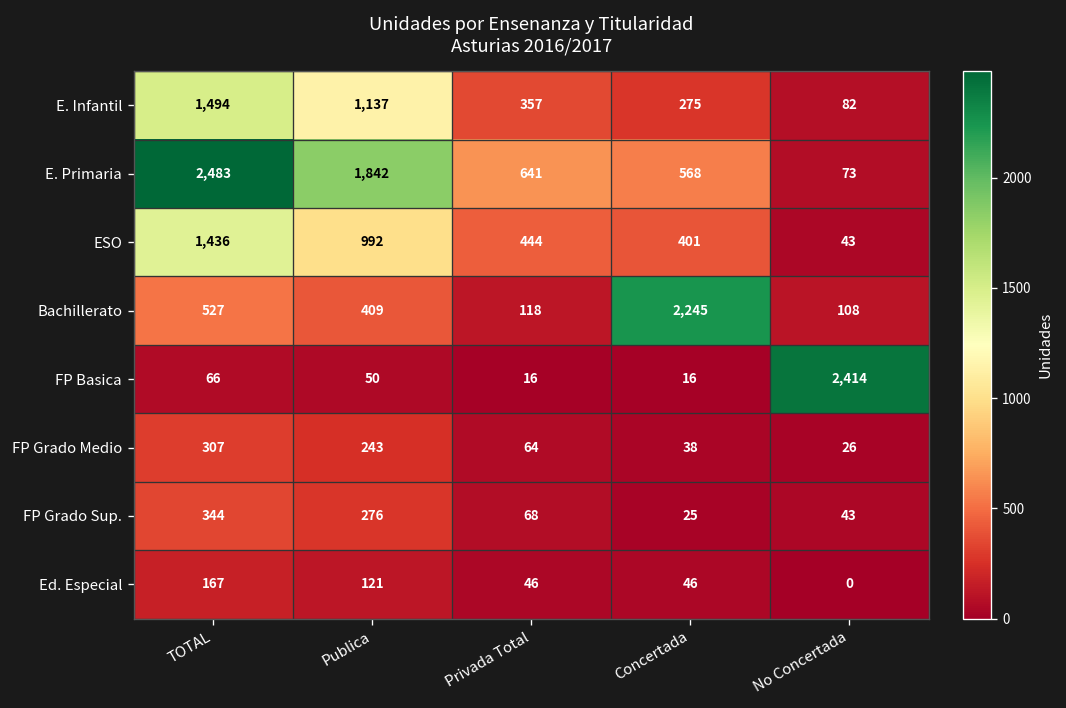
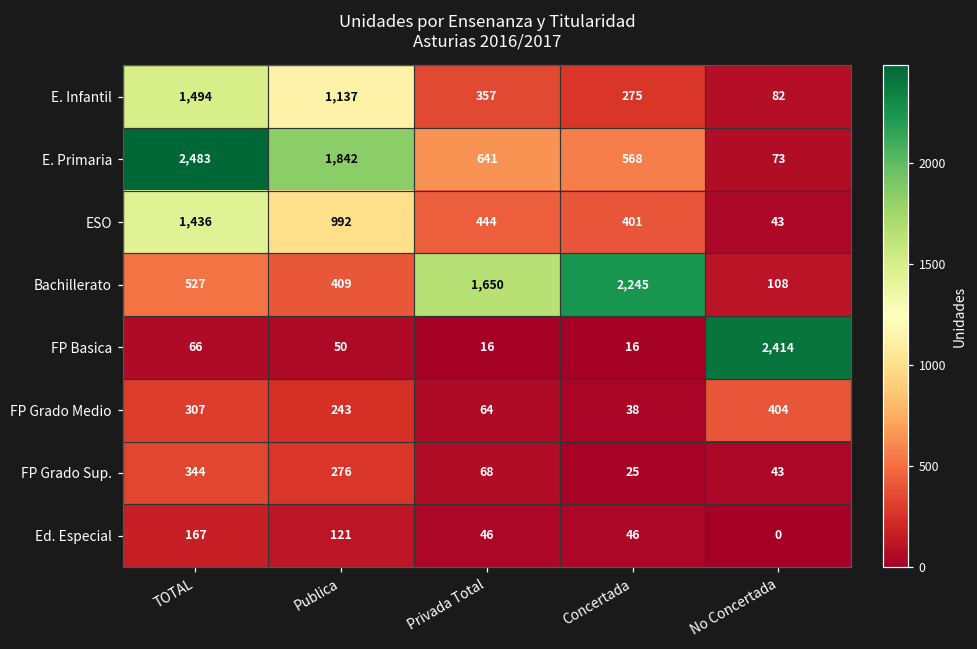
Bachillerato, Privada Total: 118 -> 1,650
FP Grado Medio, No Concertada: 26 -> 404
